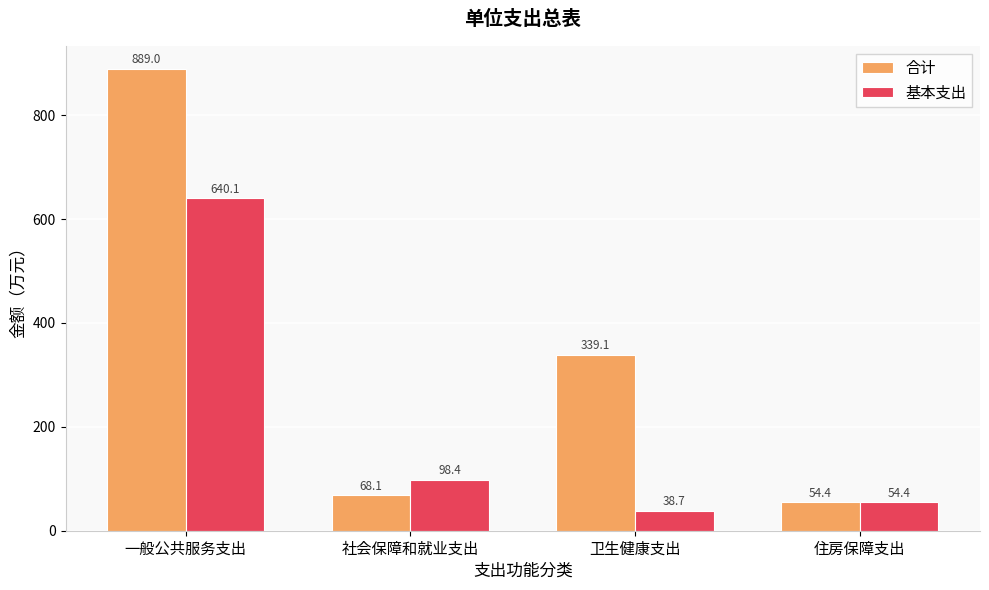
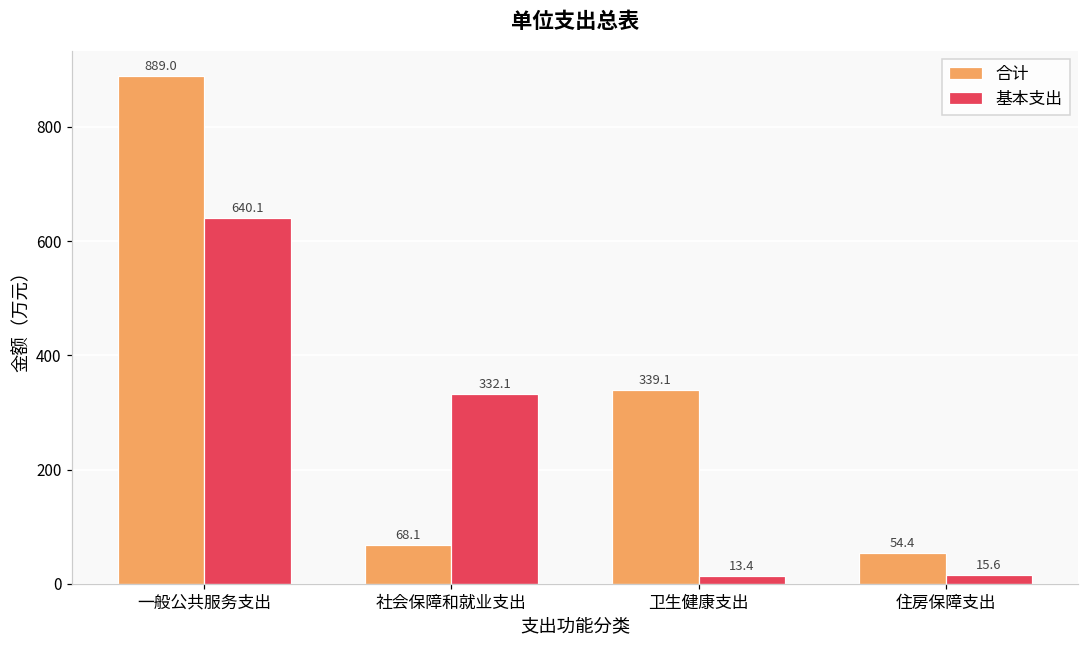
基本支出, 社会保障和就业支出: 98.4 -> 332.1
基本支出, 卫生健康支出: 38.7 -> 13.4
基本支出, 住房保障支出: 54.4 -> 15.6
